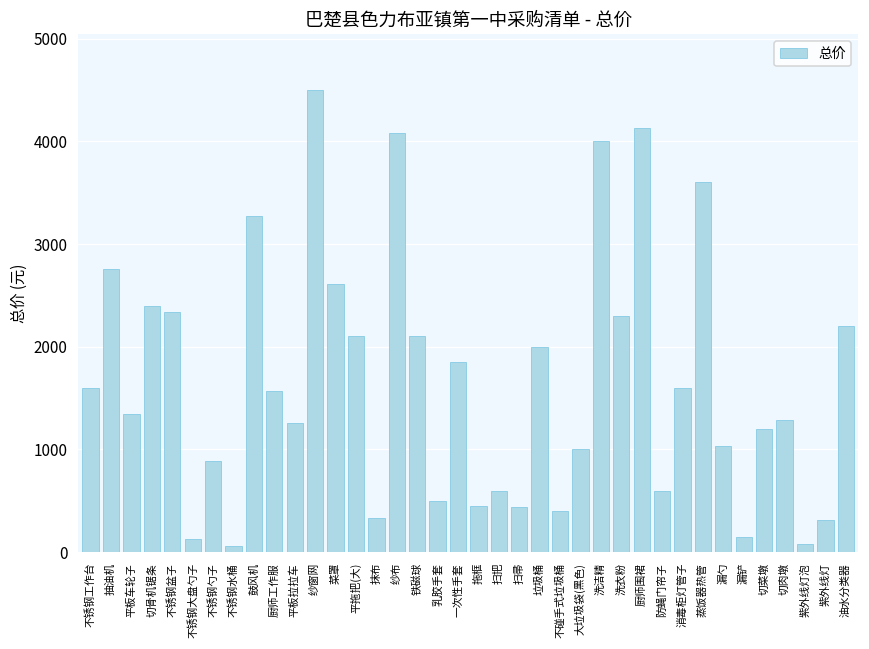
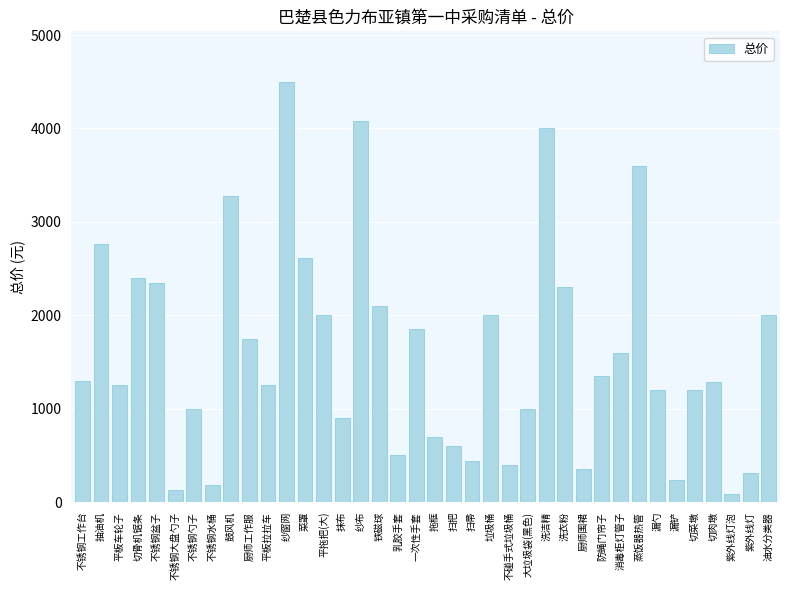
不锈钢工作台: 1600 -> 1300
平板车轮子: 1350 -> 1250
不锈钢勺子: 900 -> 1000
不锈钢水桶: 100 -> 200
厨师工作服: 1600 -> 1800
平拖把(大): 2100 -> 2000
抹布: 300 -> 900
拖框: 500 -> 700
厨师围裙: 4100 -> 400
防蝇门帘子: 600 -> 1300
漏勺: 1000 -> 1200
漏铲: 150 -> 240
油水分类器: 2200 -> 2000
